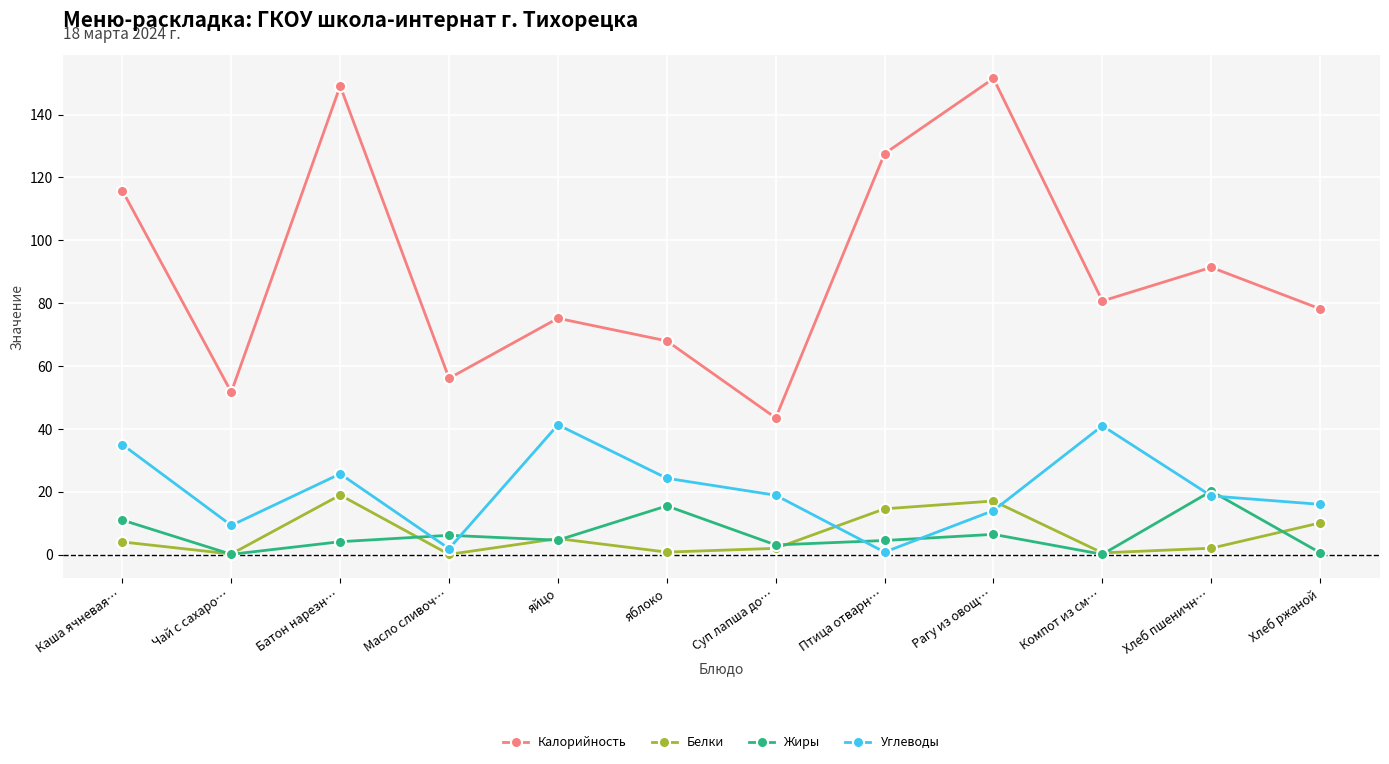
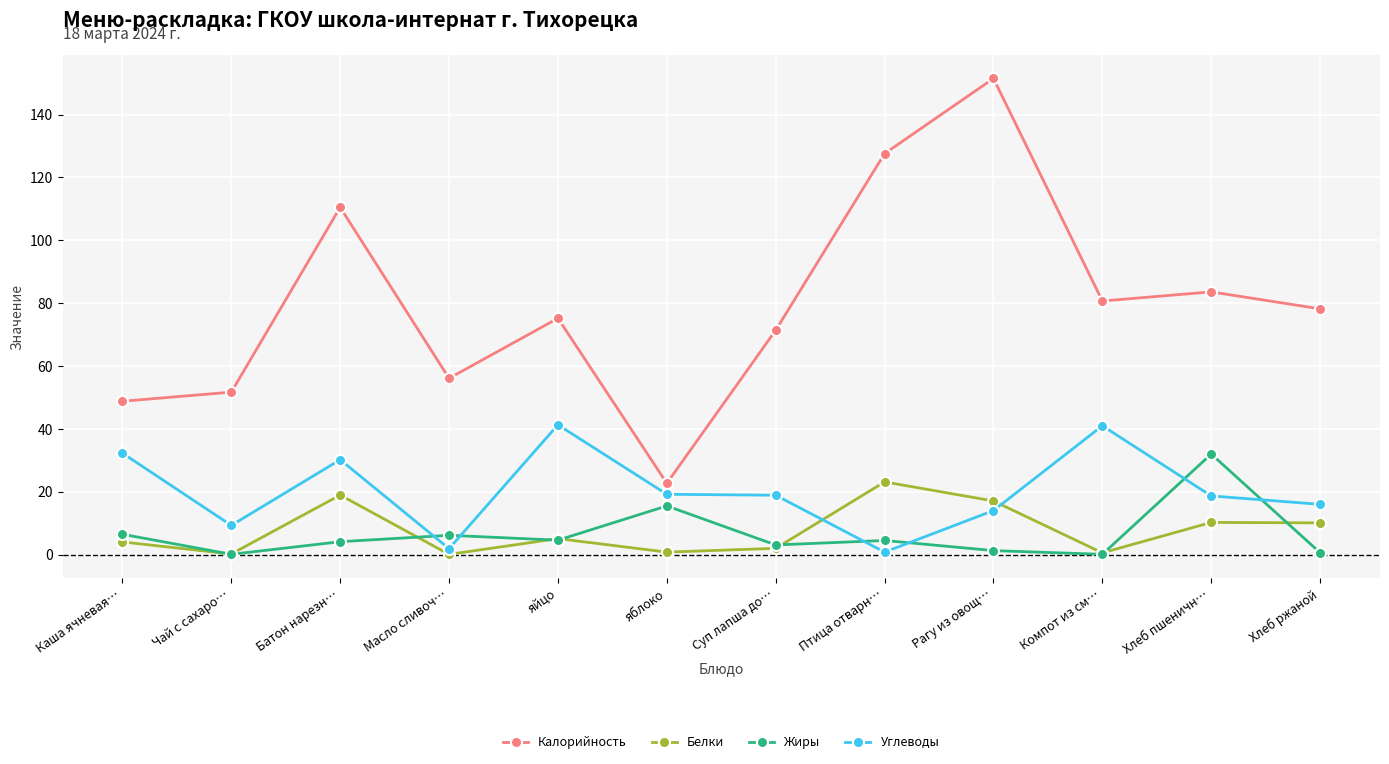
Калорийность, Каша ячневая…: 116 -> 49
Жиры, Каша ячневая…: 11 -> 6
Углеводы, Каша ячневая…: 35 -> 32
Калорийность, Батон нарезн…: 149 -> 111
Углеводы, Батон нарезн…: 26 -> 30
Калорийность, яблоко: 68 -> 23
Углеводы, яблоко: 24 -> 19
Калорийность, Суп лапша до…: 44 -> 71
Белки, Птица отварн…: 15 -> 23
Жиры, Рагу из овощ…: 6 -> 1
Калорийность, Хлеб пшеничн…: 91 -> 84
Белки, Хлеб пшеничн…: 2 -> 10
Жиры, Хлеб пшеничн…: 20 -> 32
